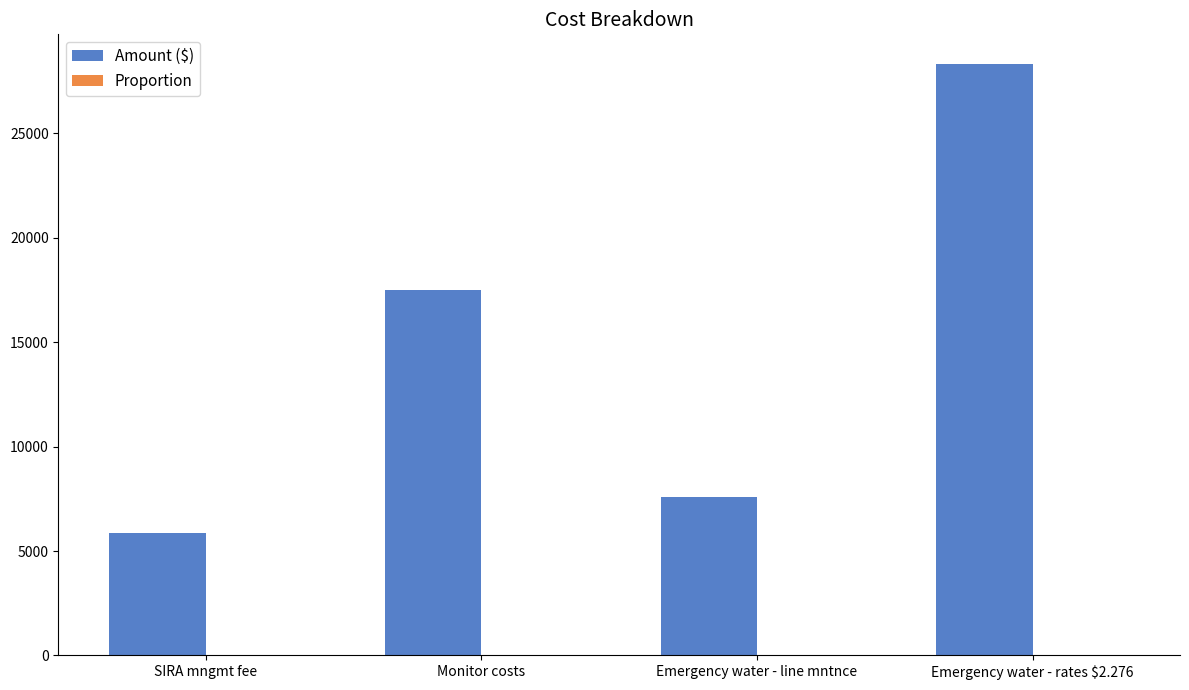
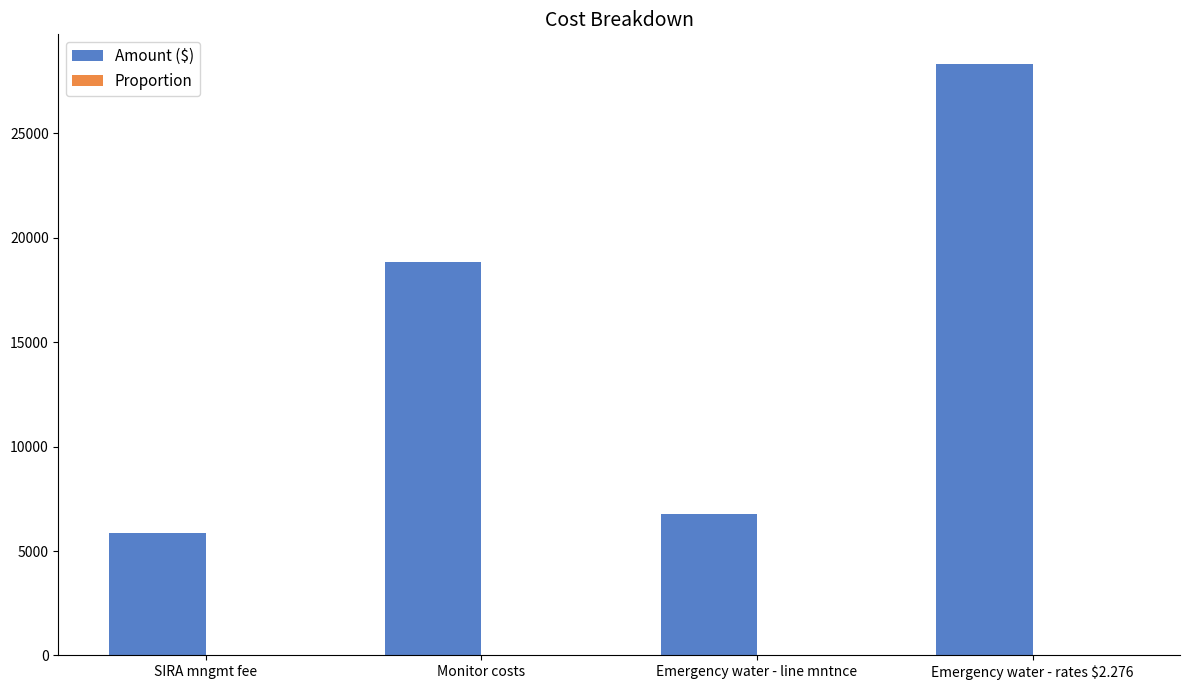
Amount ($), Monitor costs: 17500 -> 18800
Amount ($), Emergency water - line mntnce: 7600 -> 6800
